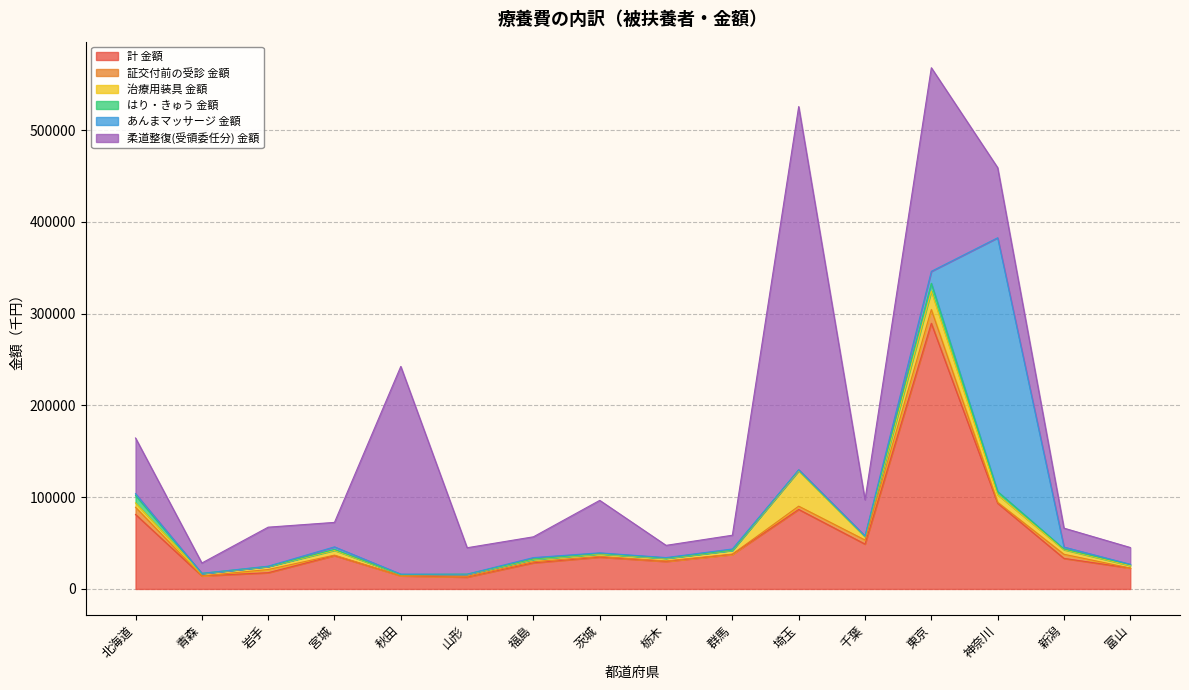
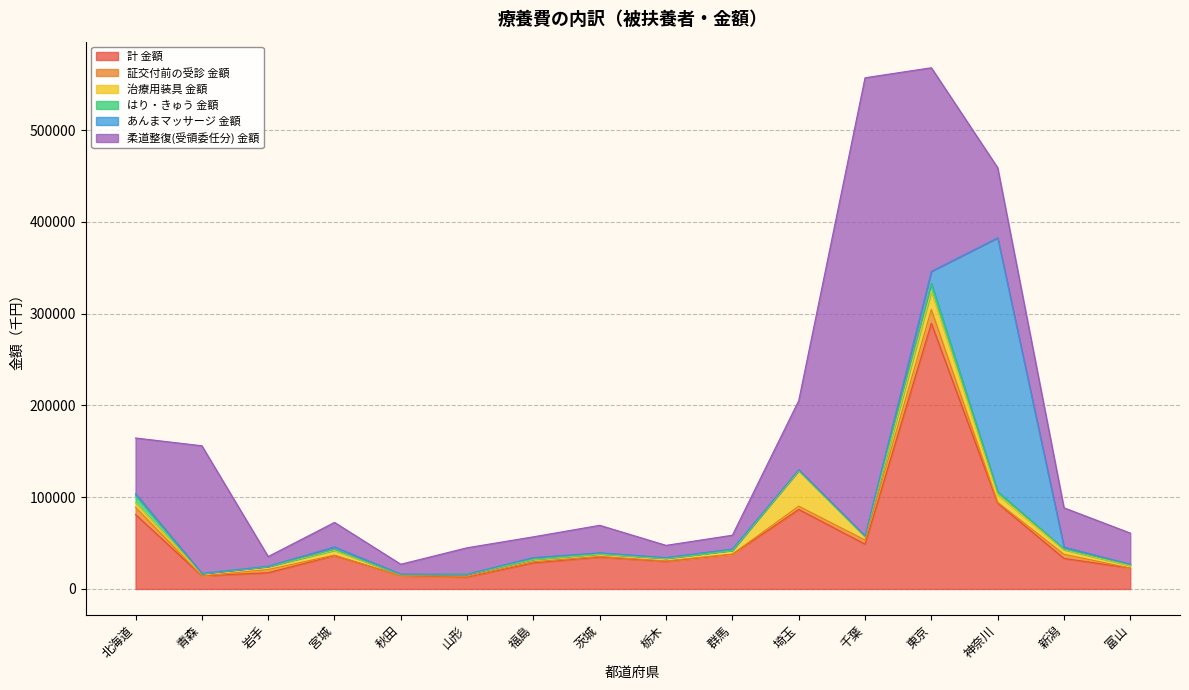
柔道整復(受領委任分) 金額, 青森: 10000 -> 140000
柔道整復(受領委任分) 金額, 岩手: 40000 -> 10000
柔道整復(受領委任分) 金額, 秋田: 230000 -> 10000
柔道整復(受領委任分) 金額, 茨城: 60000 -> 30000
柔道整復(受領委任分) 金額, 埼玉: 400000 -> 80000
柔道整復(受領委任分) 金額, 千葉: 40000 -> 500000
柔道整復(受領委任分) 金額, 新潟: 20000 -> 40000
柔道整復(受領委任分) 金額, 富山: 20000 -> 30000
